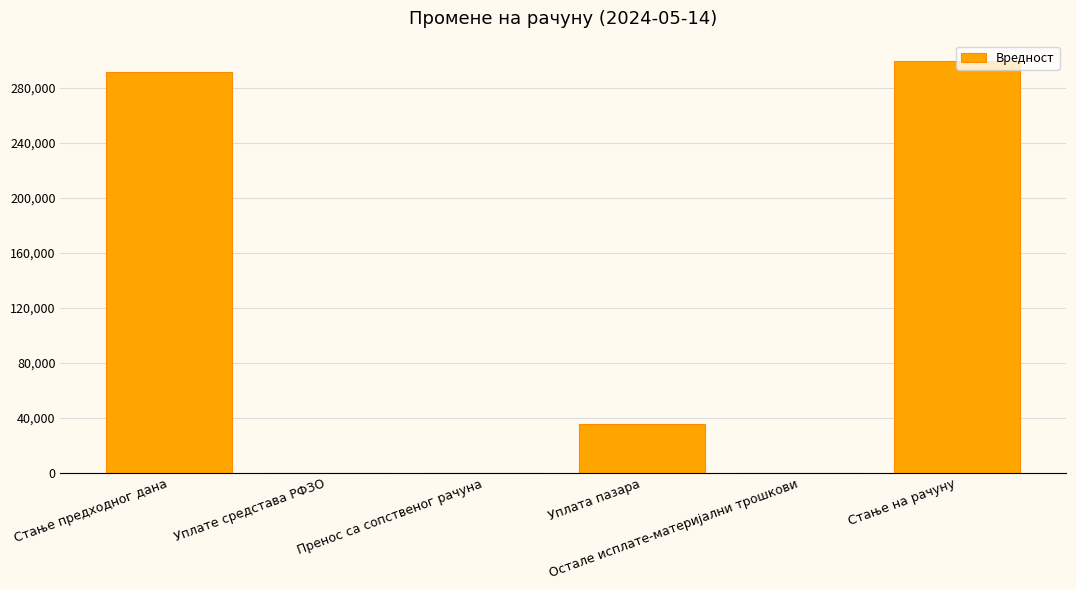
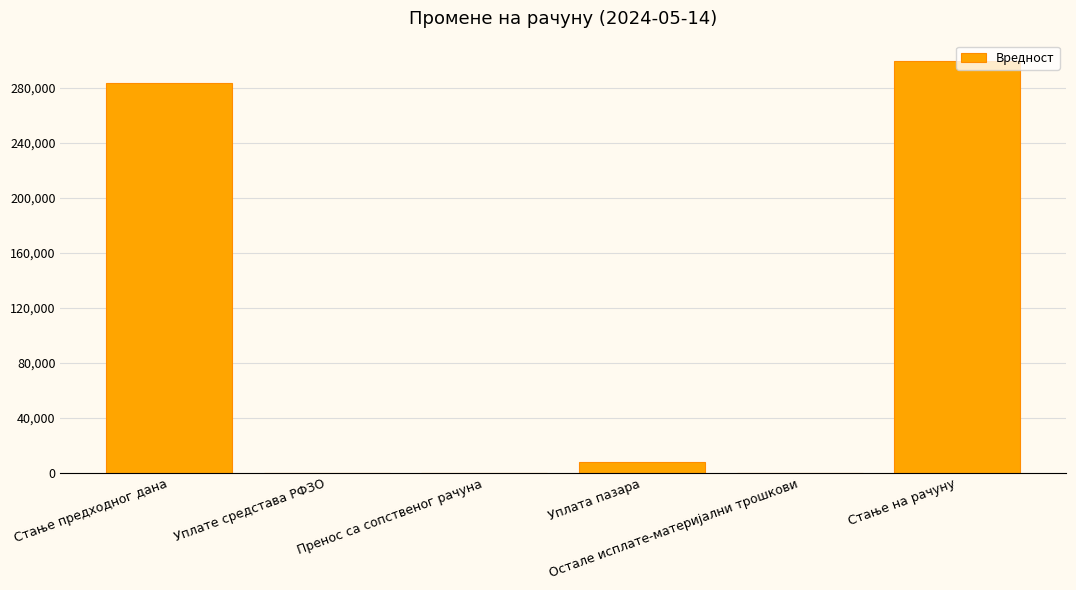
Стање предходног дана: 291,000 -> 284,000
Уплата пазара: 35,000 -> 8,000
